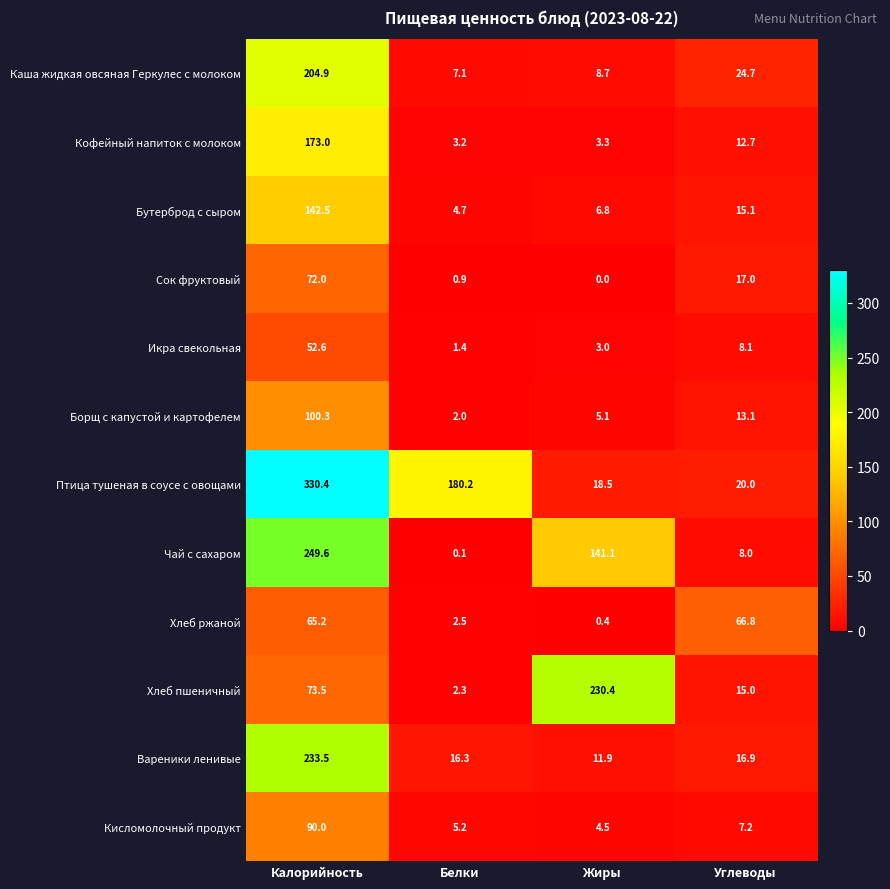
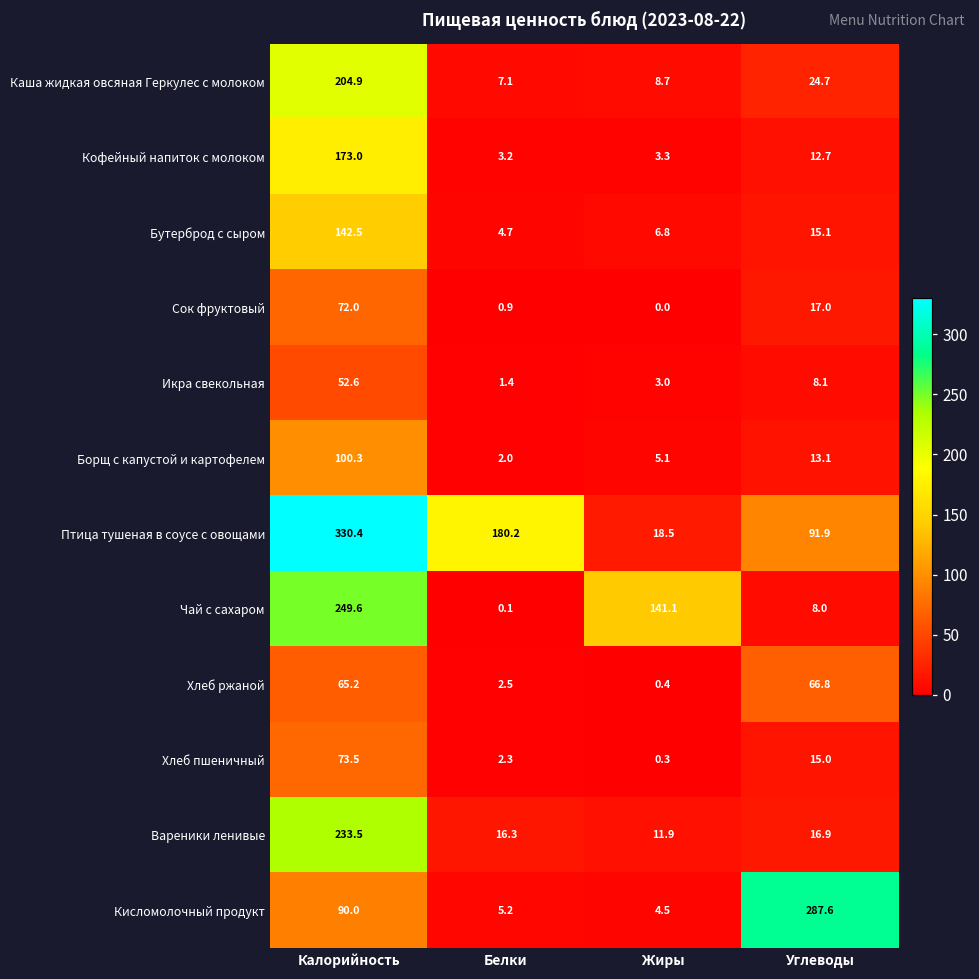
Птица тушеная в соусе с овощами, Углеводы: 20.0 -> 91.9
Хлеб пшеничный, Жиры: 230.4 -> 0.3
Кисломолочный продукт, Углеводы: 7.2 -> 287.6
